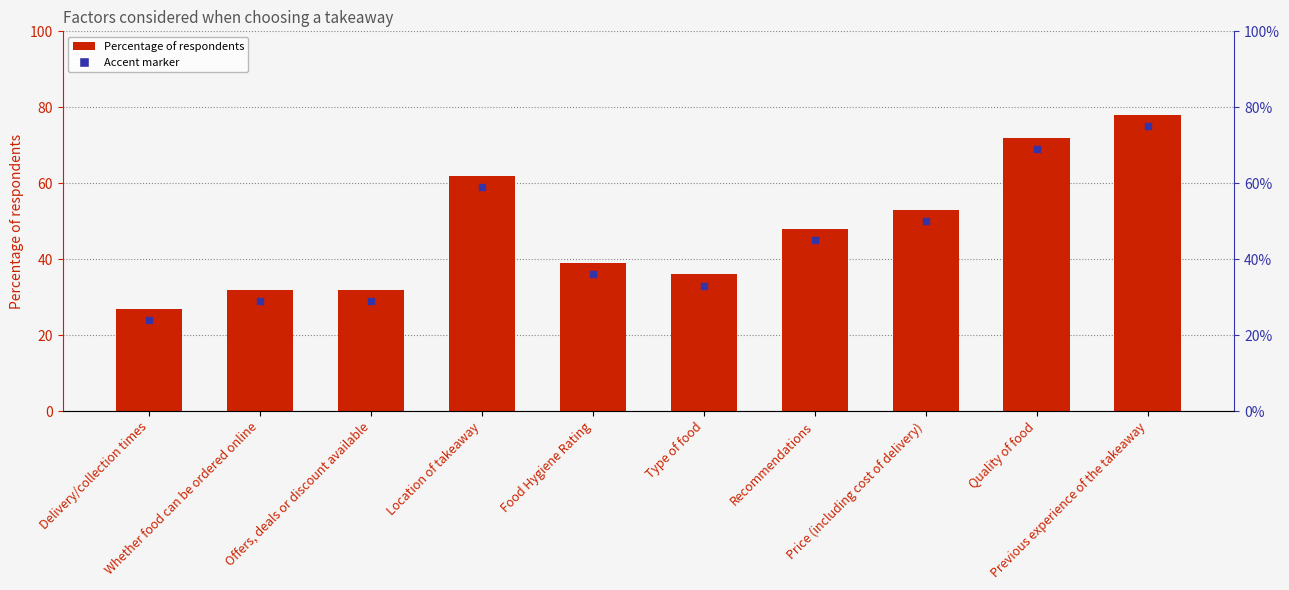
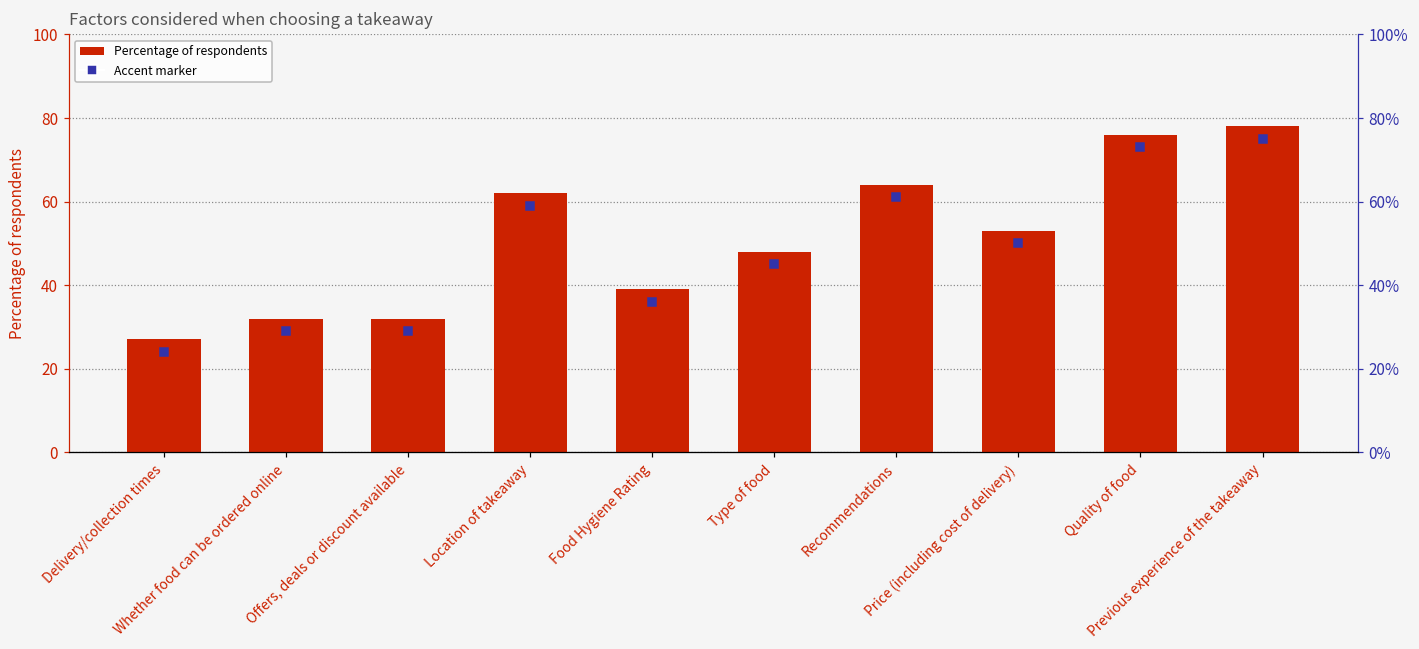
Percentage of respondents, Type of food: 36 -> 48
Percentage of respondents, Recommendations: 48 -> 64
Percentage of respondents, Quality of food: 72 -> 76
